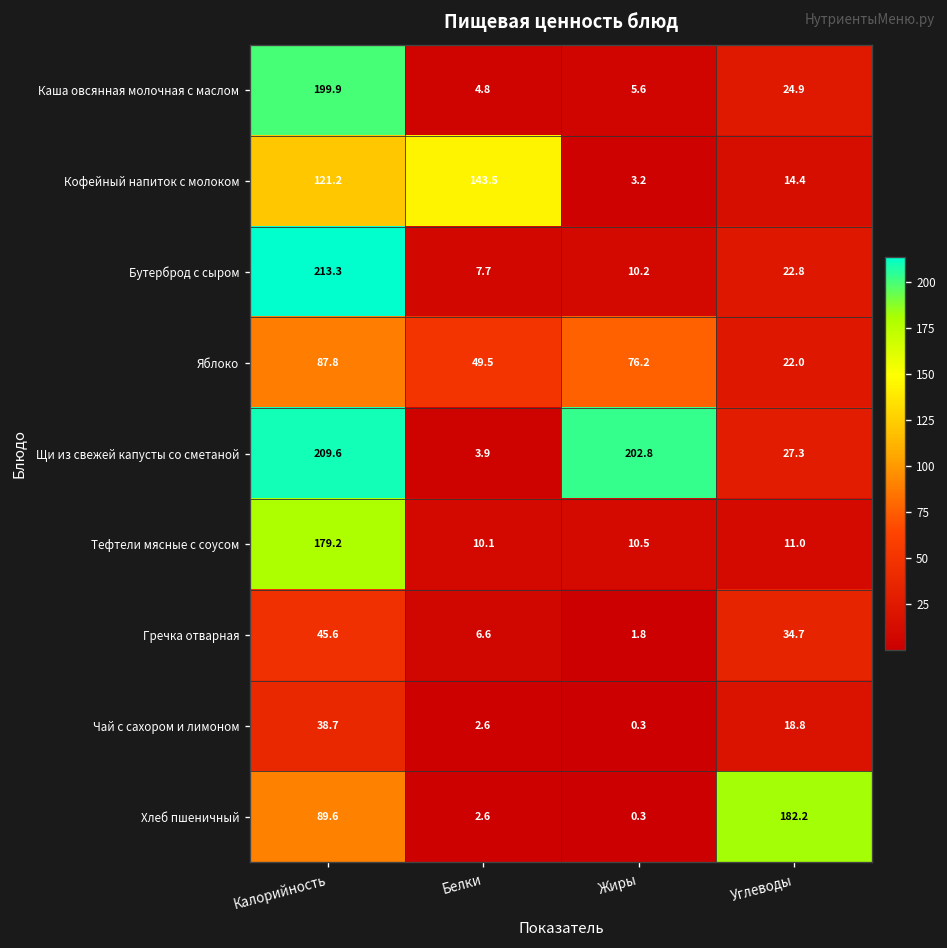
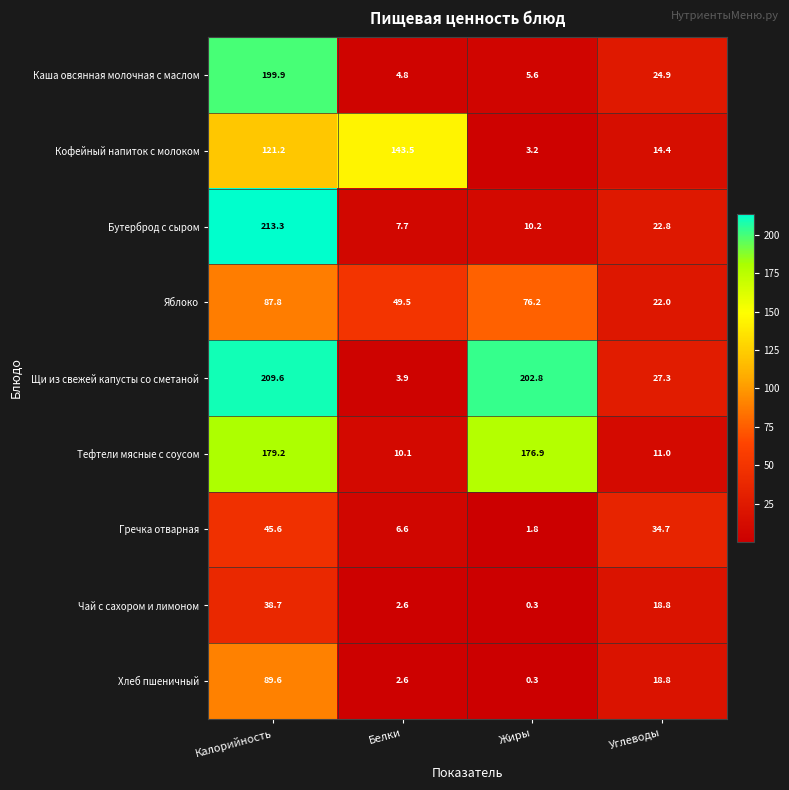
Тефтели мясные с соусом, Жиры: 10.5 -> 176.9
Хлеб пшеничный, Углеводы: 182.2 -> 18.8
